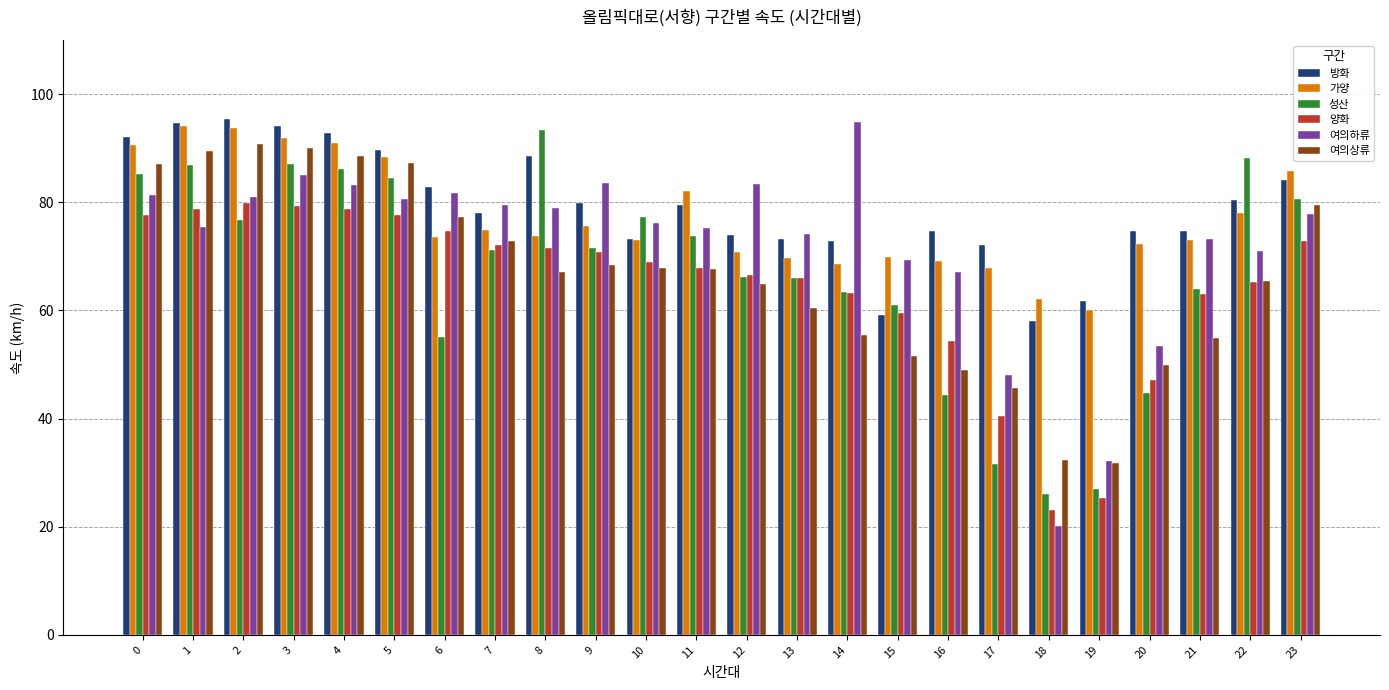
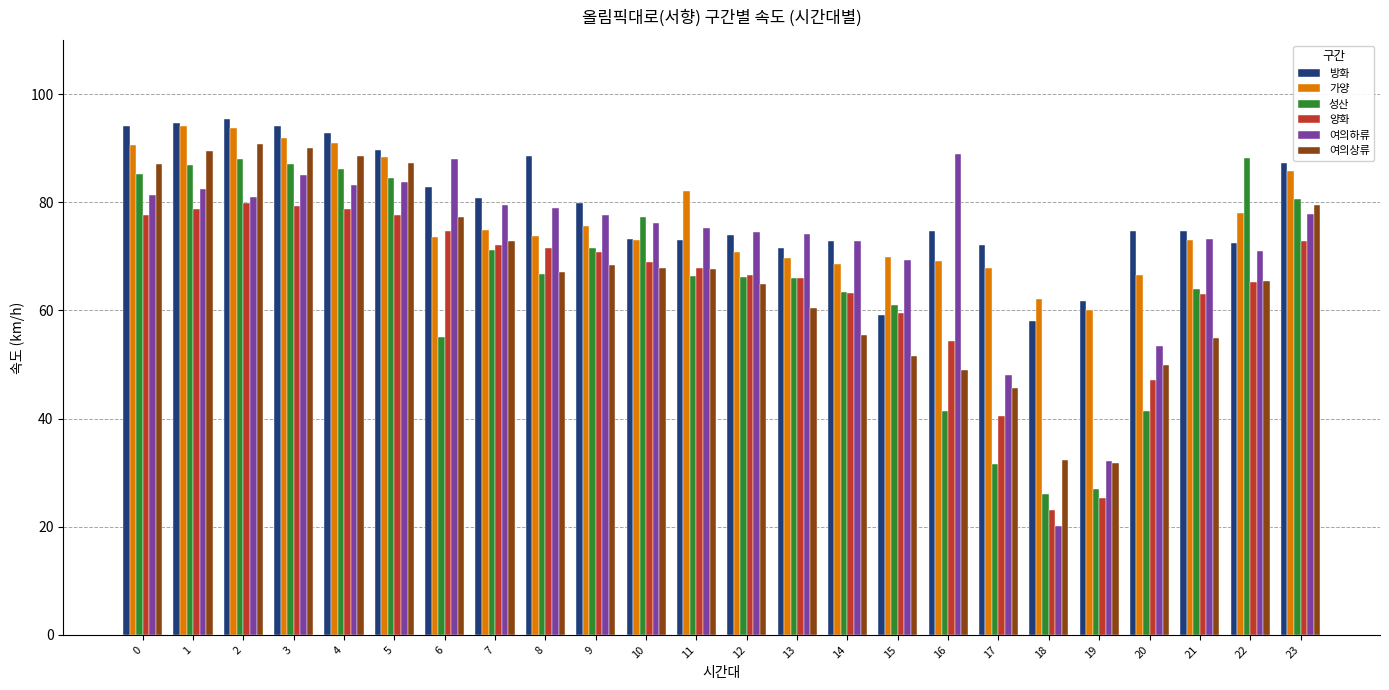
방화, 0: 92 -> 94
여의하류, 1: 76 -> 83
성산, 2: 77 -> 88
여의하류, 5: 81 -> 84
여의하류, 6: 82 -> 88
방화, 7: 78 -> 81
성산, 8: 93 -> 67
여의하류, 9: 84 -> 78
방화, 11: 79 -> 73
성산, 11: 74 -> 66
여의하류, 12: 83 -> 74
방화, 13: 73 -> 72
여의하류, 14: 95 -> 73
성산, 16: 44 -> 41
여의하류, 16: 67 -> 89
가양, 20: 72 -> 67
성산, 20: 45 -> 41
방화, 22: 80 -> 73
방화, 23: 84 -> 87
